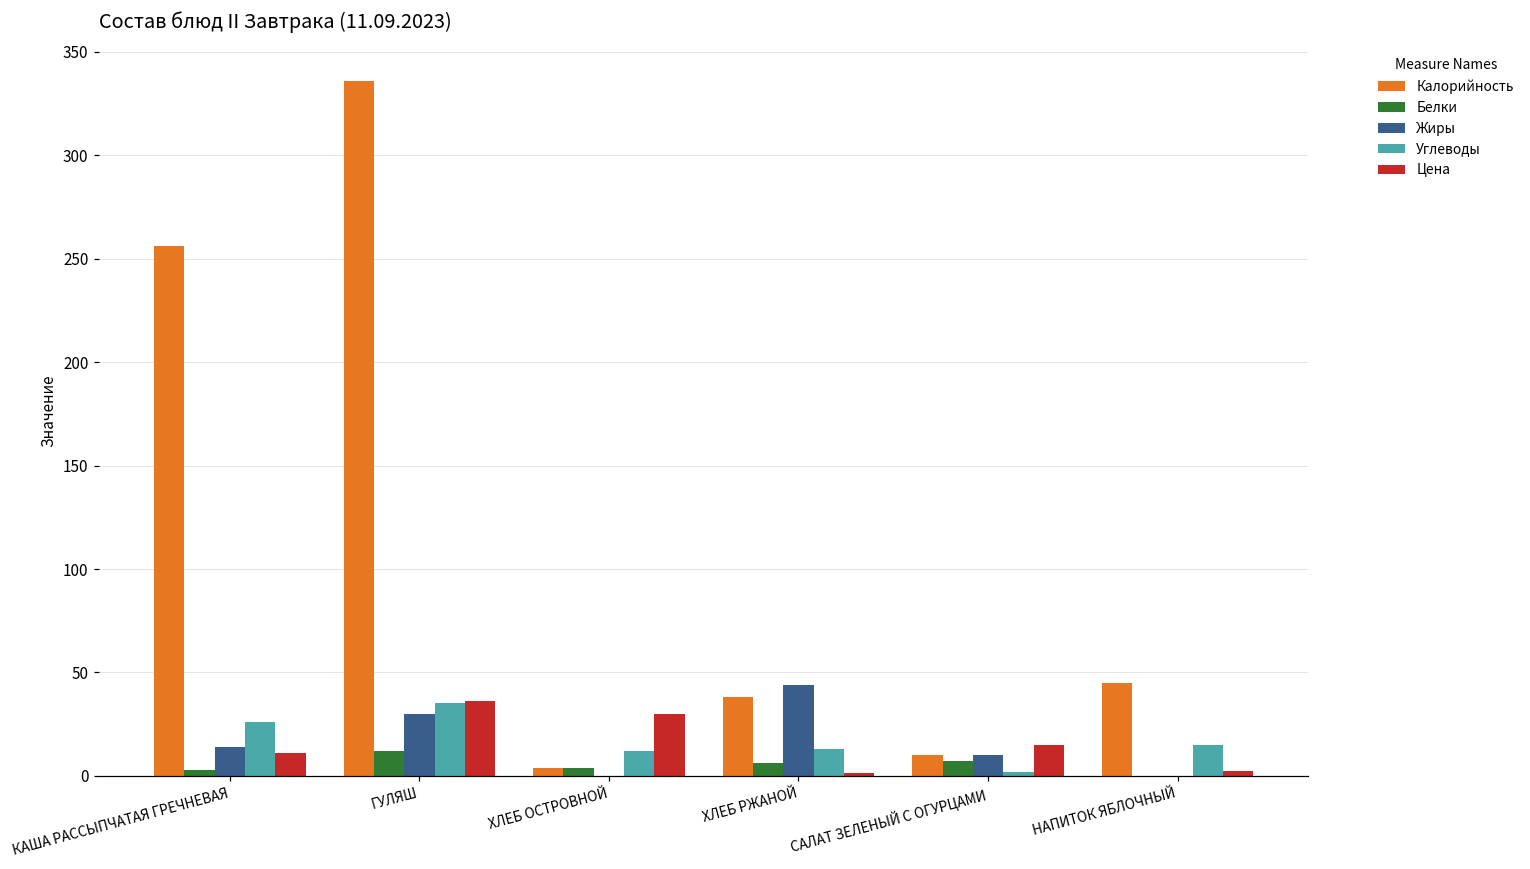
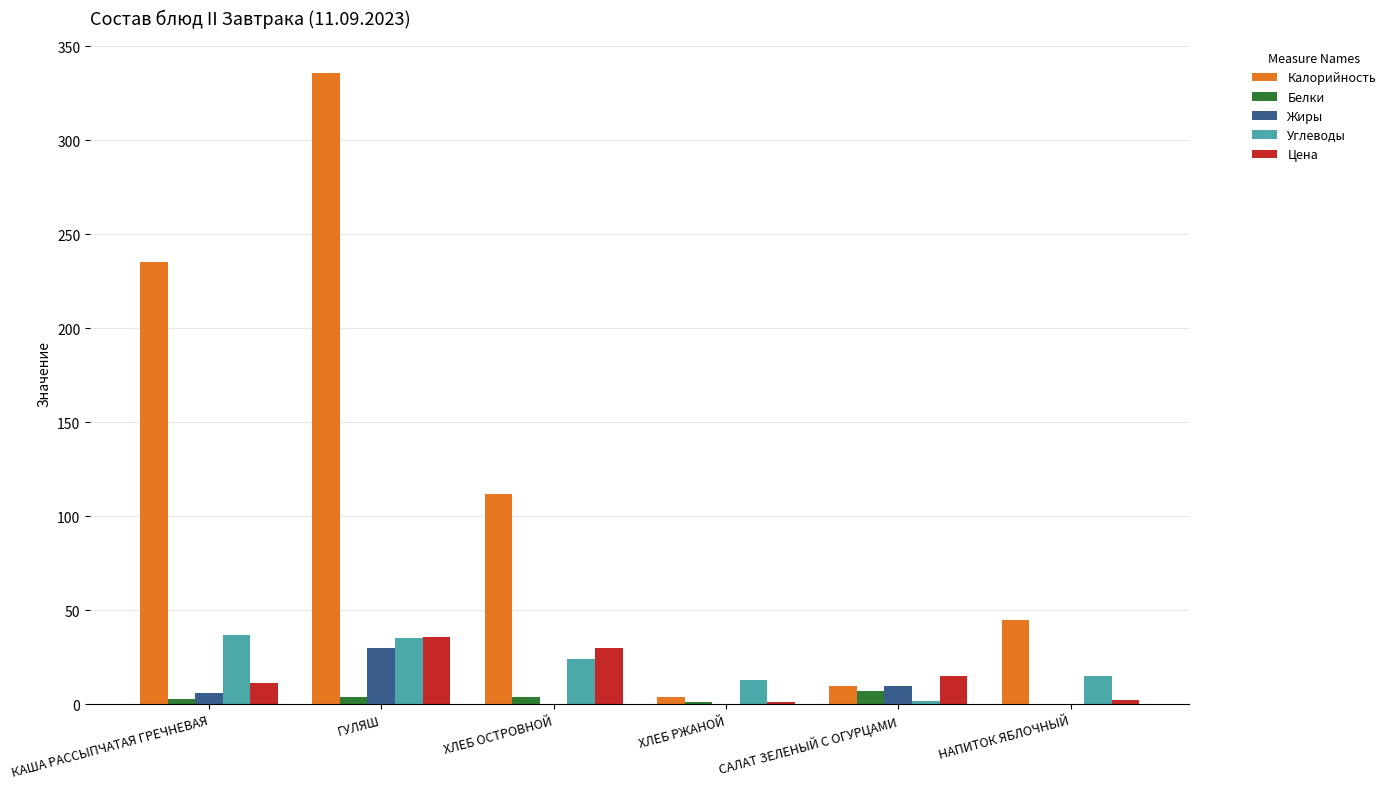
Калорийность, КАША РАССЫПЧАТАЯ ГРЕЧНЕВАЯ: 256 -> 235
Жиры, КАША РАССЫПЧАТАЯ ГРЕЧНЕВАЯ: 14 -> 6
Углеводы, КАША РАССЫПЧАТАЯ ГРЕЧНЕВАЯ: 26 -> 37
Белки, ГУЛЯШ: 12 -> 4
Калорийность, ХЛЕБ ОСТРОВНОЙ: 4 -> 112
Углеводы, ХЛЕБ ОСТРОВНОЙ: 12 -> 24
Калорийность, ХЛЕБ РЖАНОЙ: 38 -> 4
Белки, ХЛЕБ РЖАНОЙ: 6 -> 1
Жиры, ХЛЕБ РЖАНОЙ: 44 -> 0
